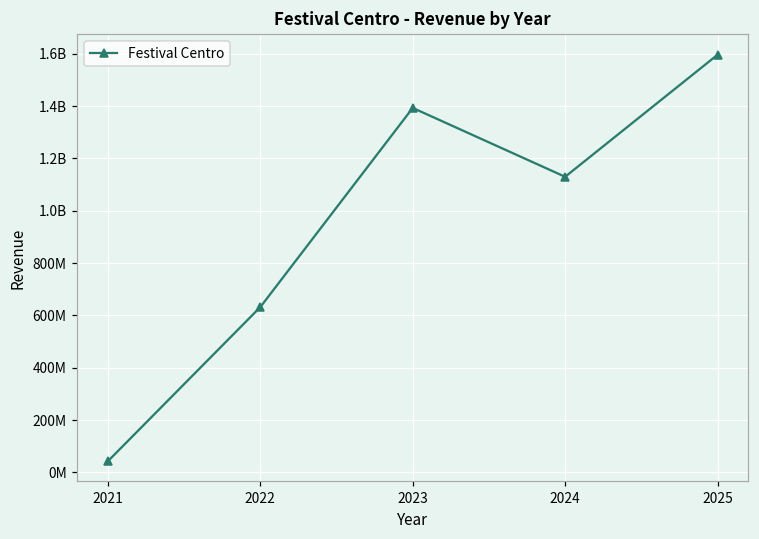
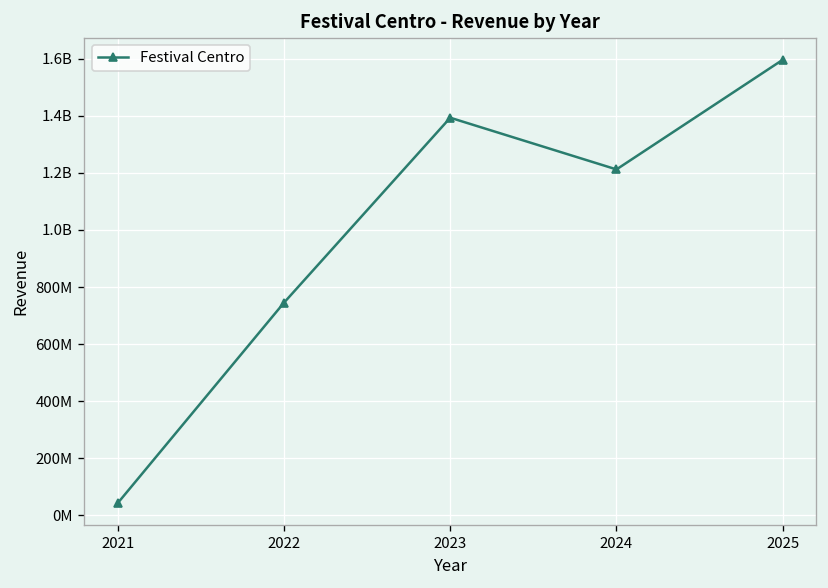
2022: 630000000 -> 750000000
2024: 1130000000 -> 1210000000
